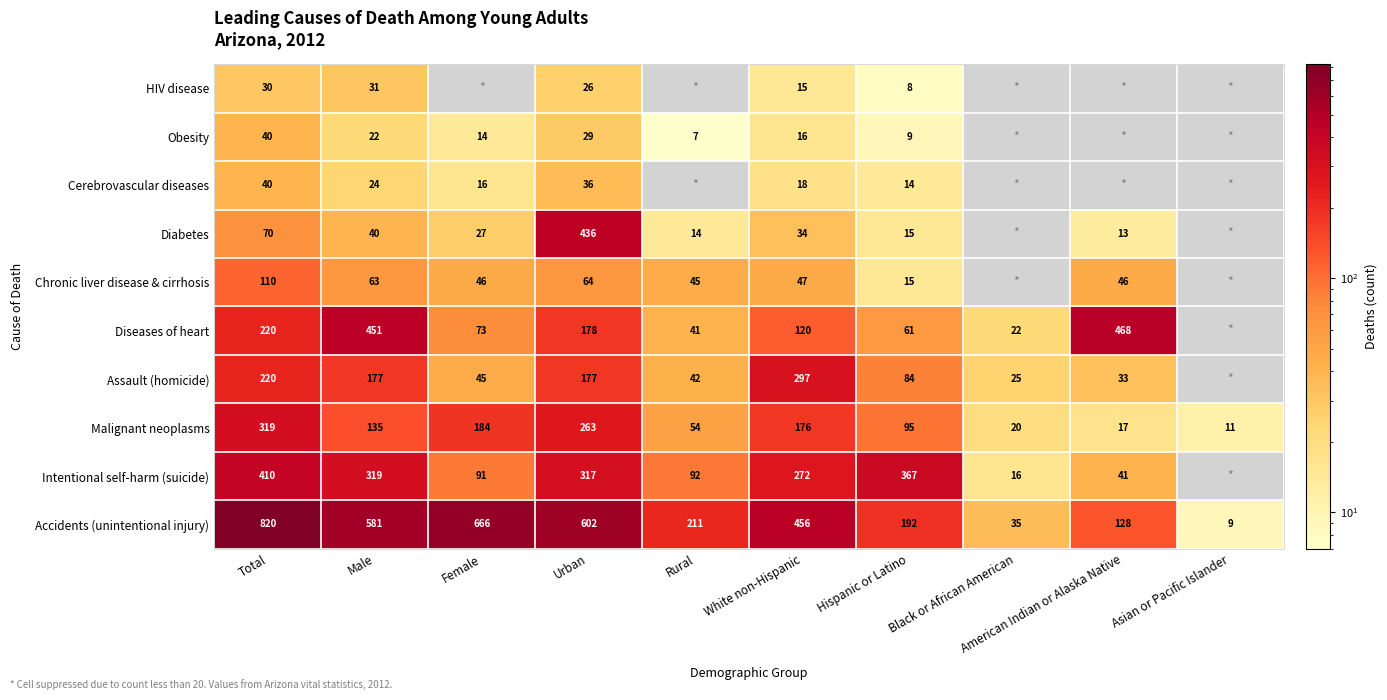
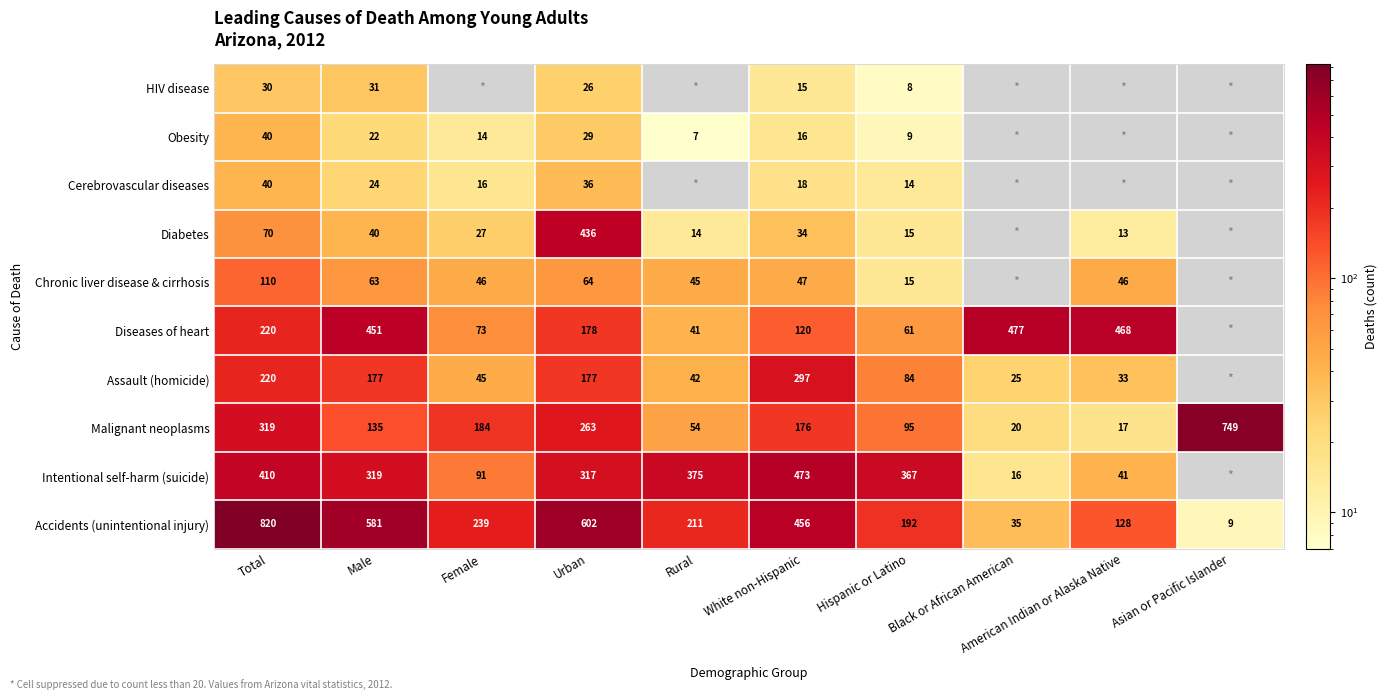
Diseases of heart, Black or African American: 22 -> 477
Malignant neoplasms, Asian or Pacific Islander: 11 -> 749
Intentional self-harm (suicide), Rural: 92 -> 375
Intentional self-harm (suicide), White non-Hispanic: 272 -> 473
Accidents (unintentional injury), Female: 666 -> 239
